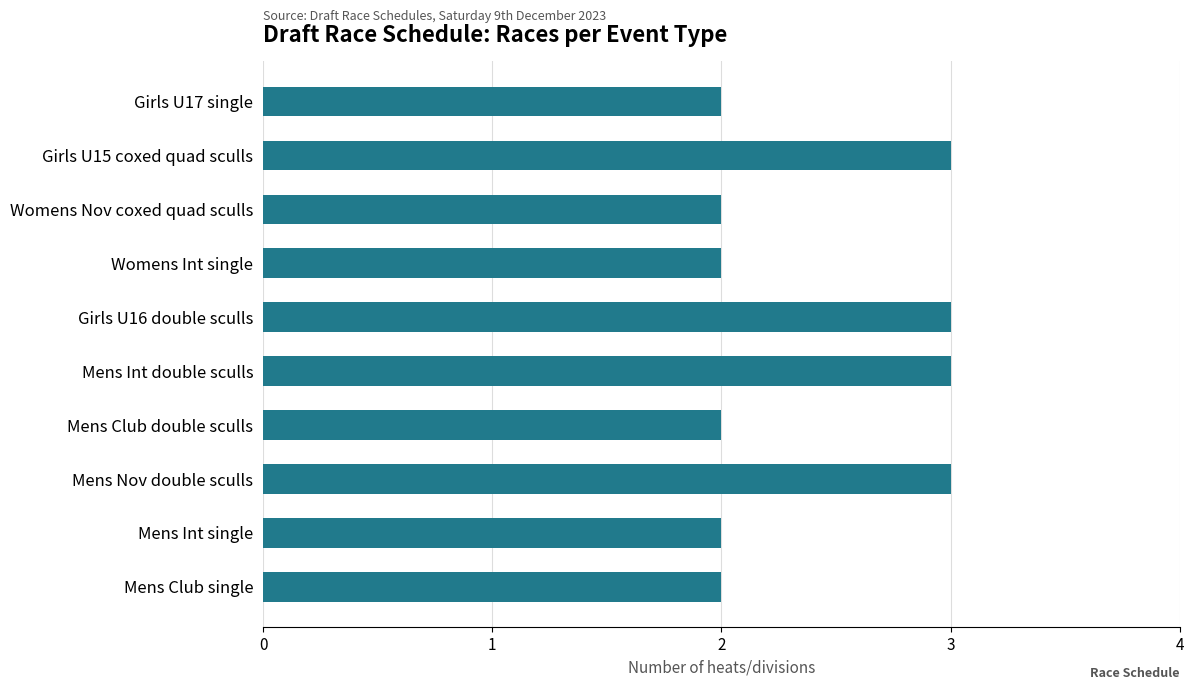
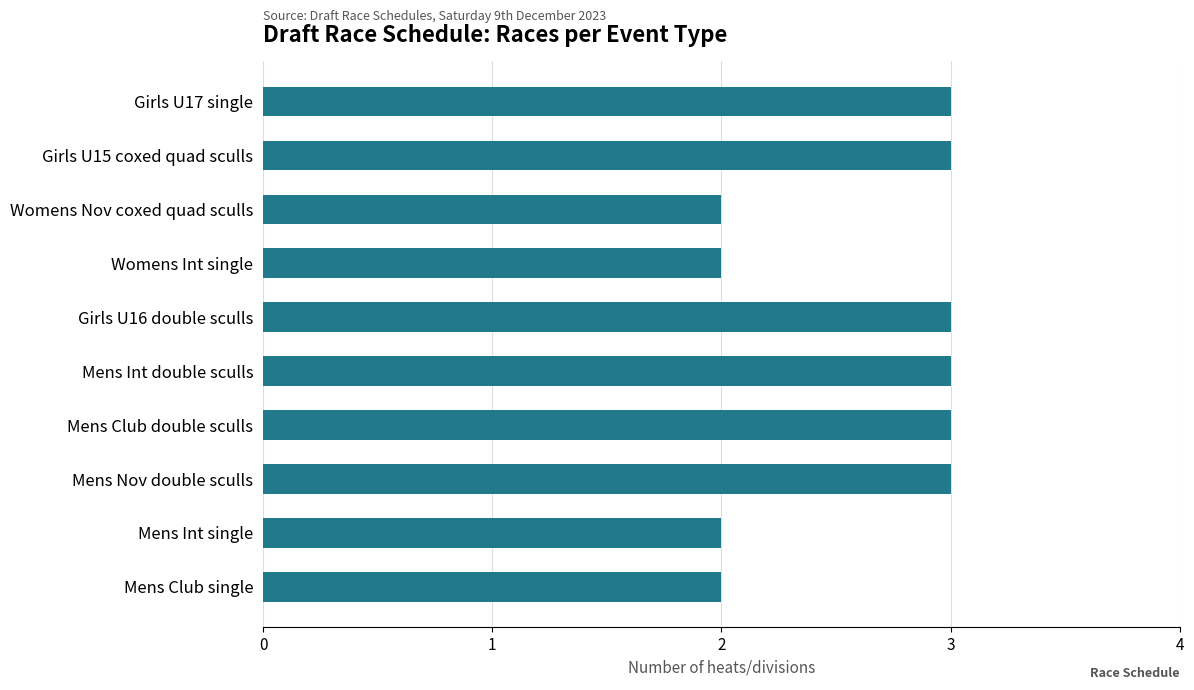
Girls U17 single: 2 -> 3
Mens Club double sculls: 2 -> 3
